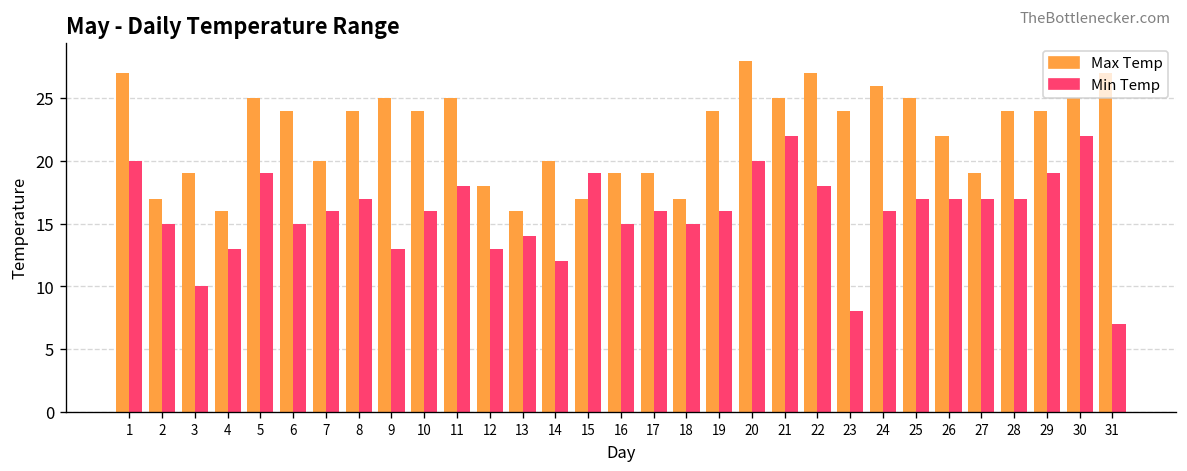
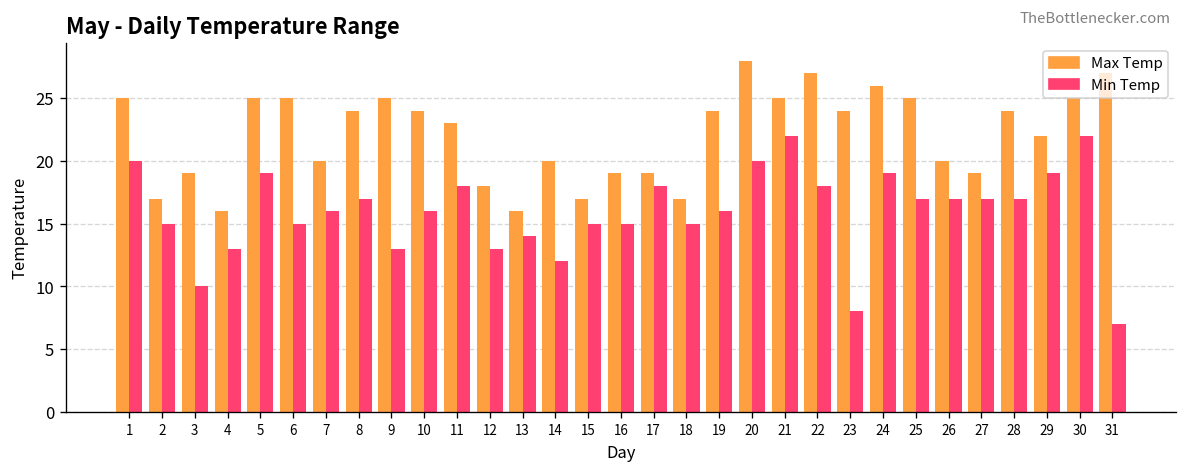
Max Temp, 1: 27 -> 25
Max Temp, 6: 24 -> 25
Max Temp, 11: 25 -> 23
Min Temp, 15: 19 -> 15
Min Temp, 17: 16 -> 18
Min Temp, 24: 16 -> 19
Max Temp, 26: 22 -> 20
Max Temp, 29: 24 -> 22
